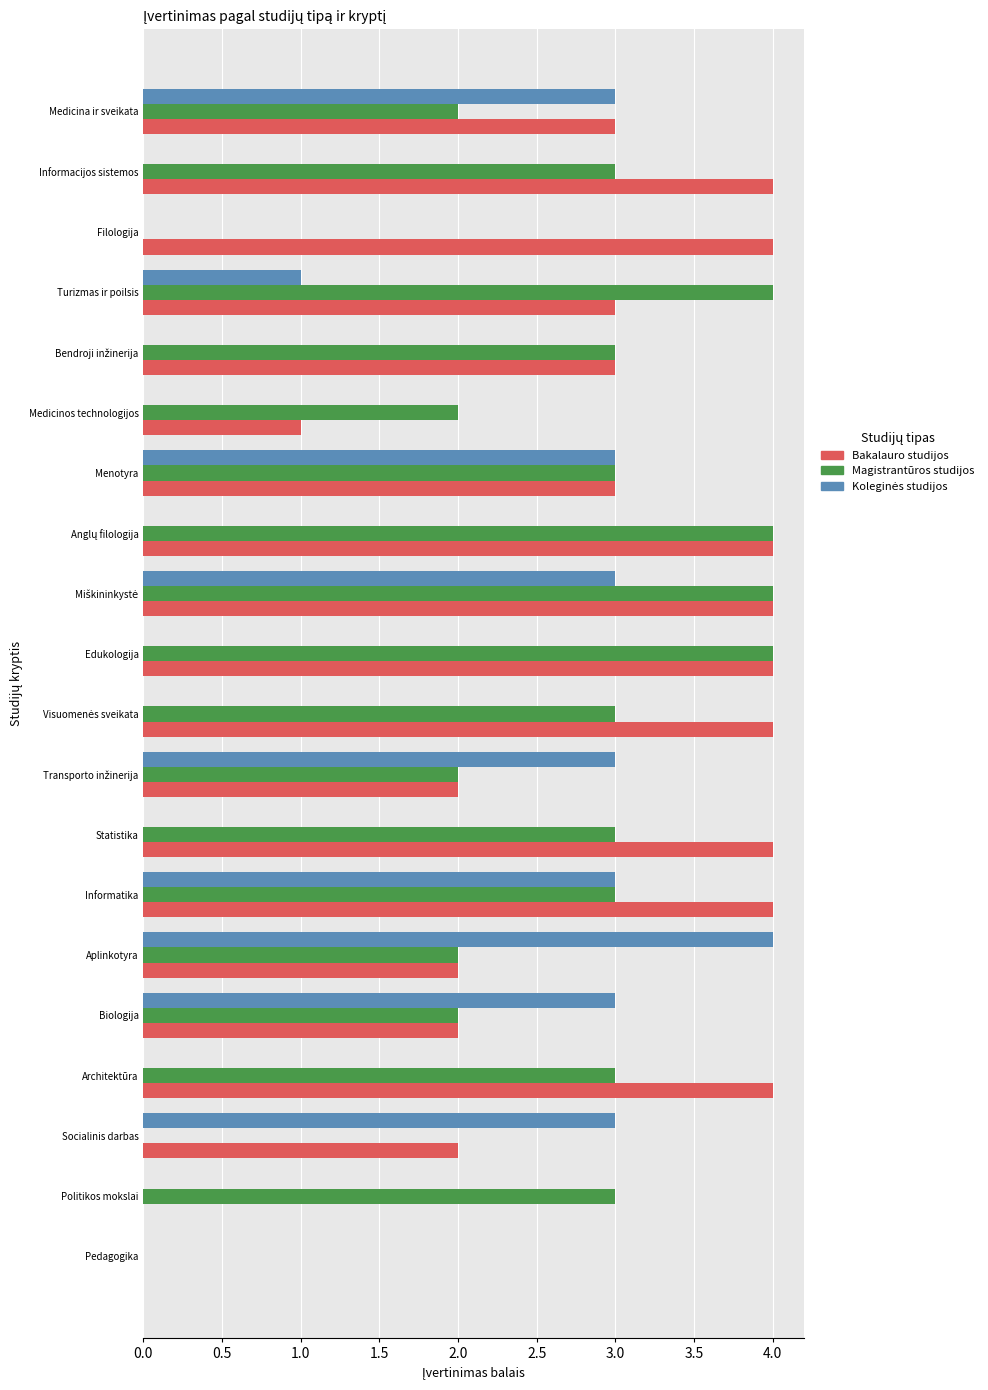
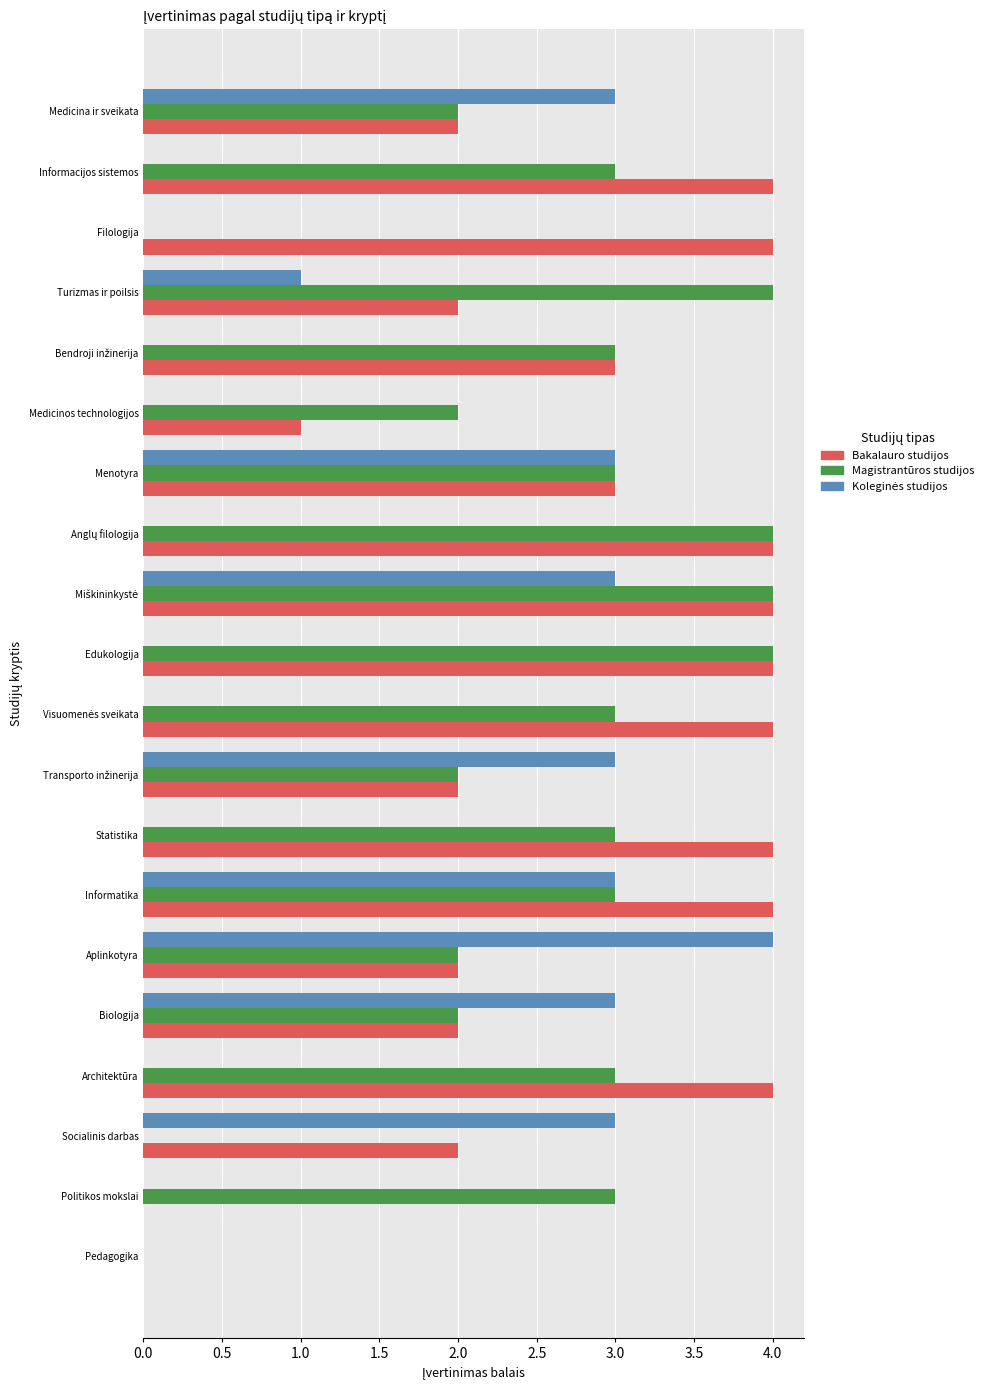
Bakalauro studijos, Medicina ir sveikata: 3 -> 2
Bakalauro studijos, Turizmas ir poilsis: 3 -> 2
